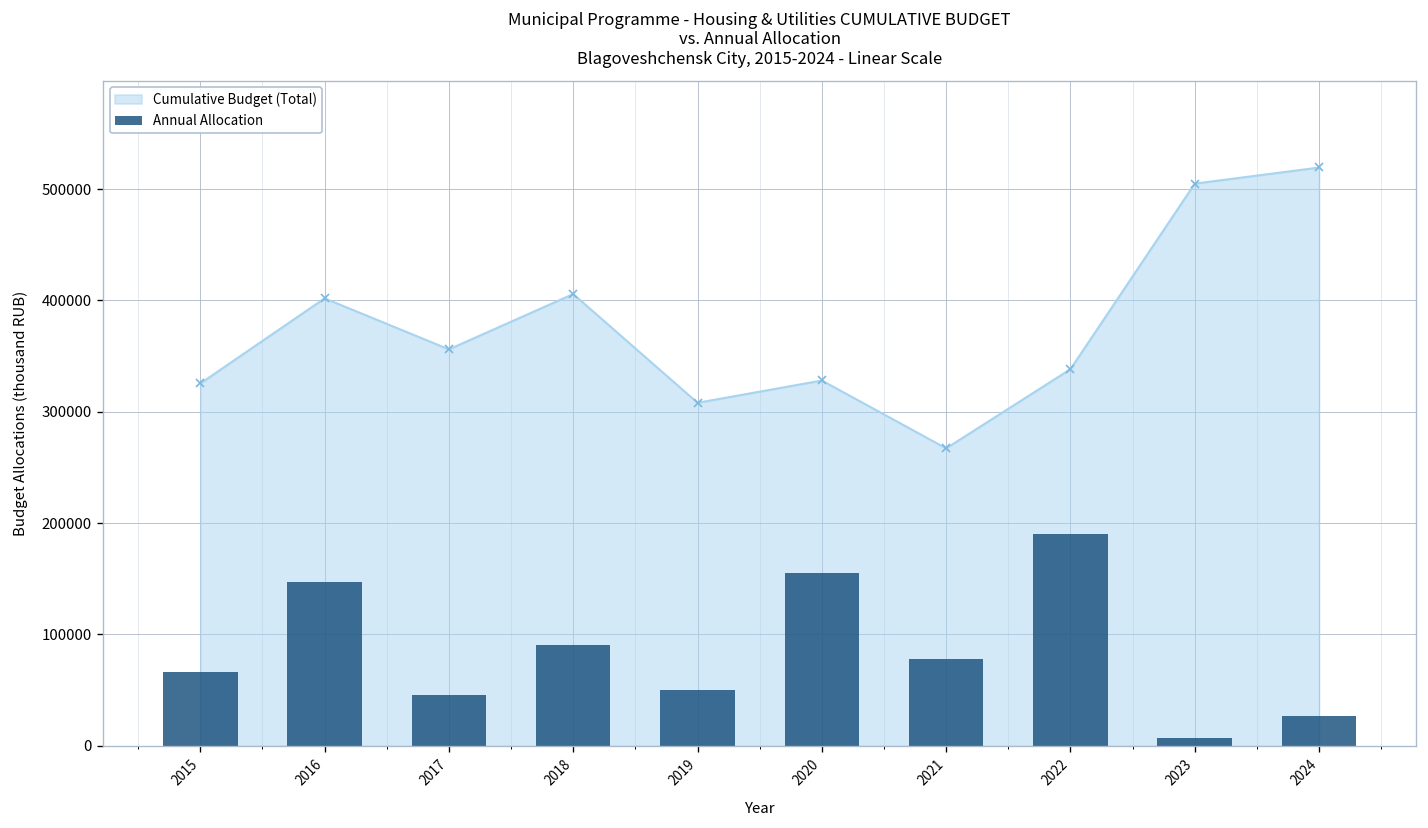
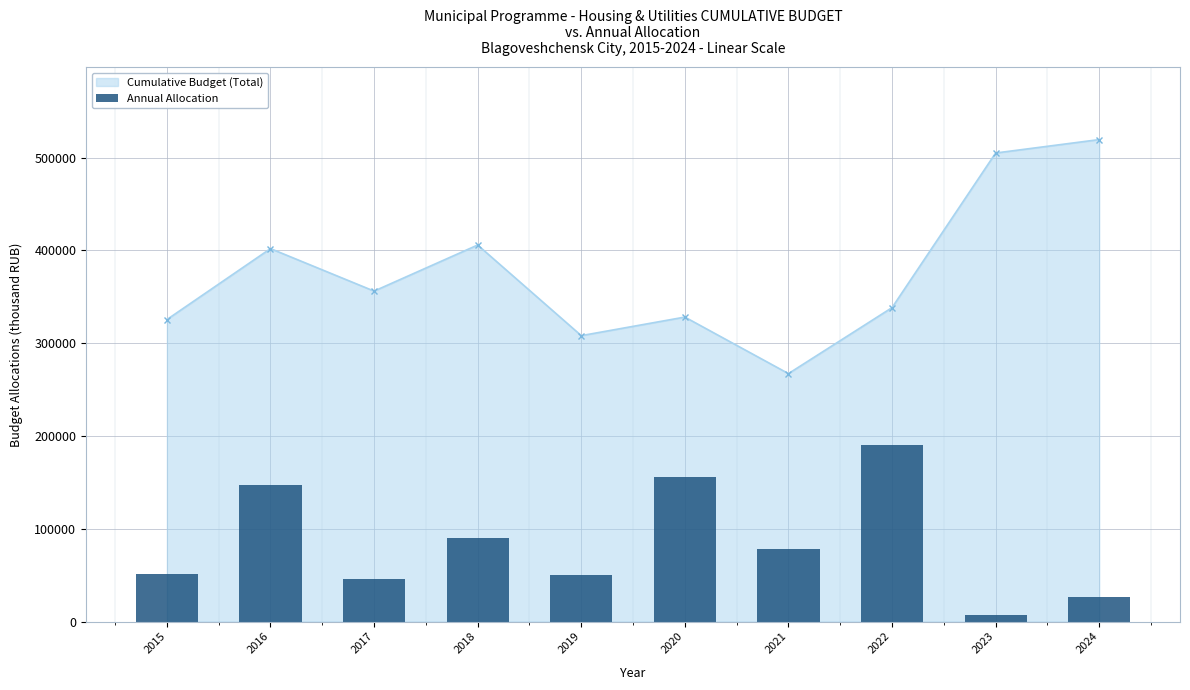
Annual Allocation, 2015: 70000 -> 50000
